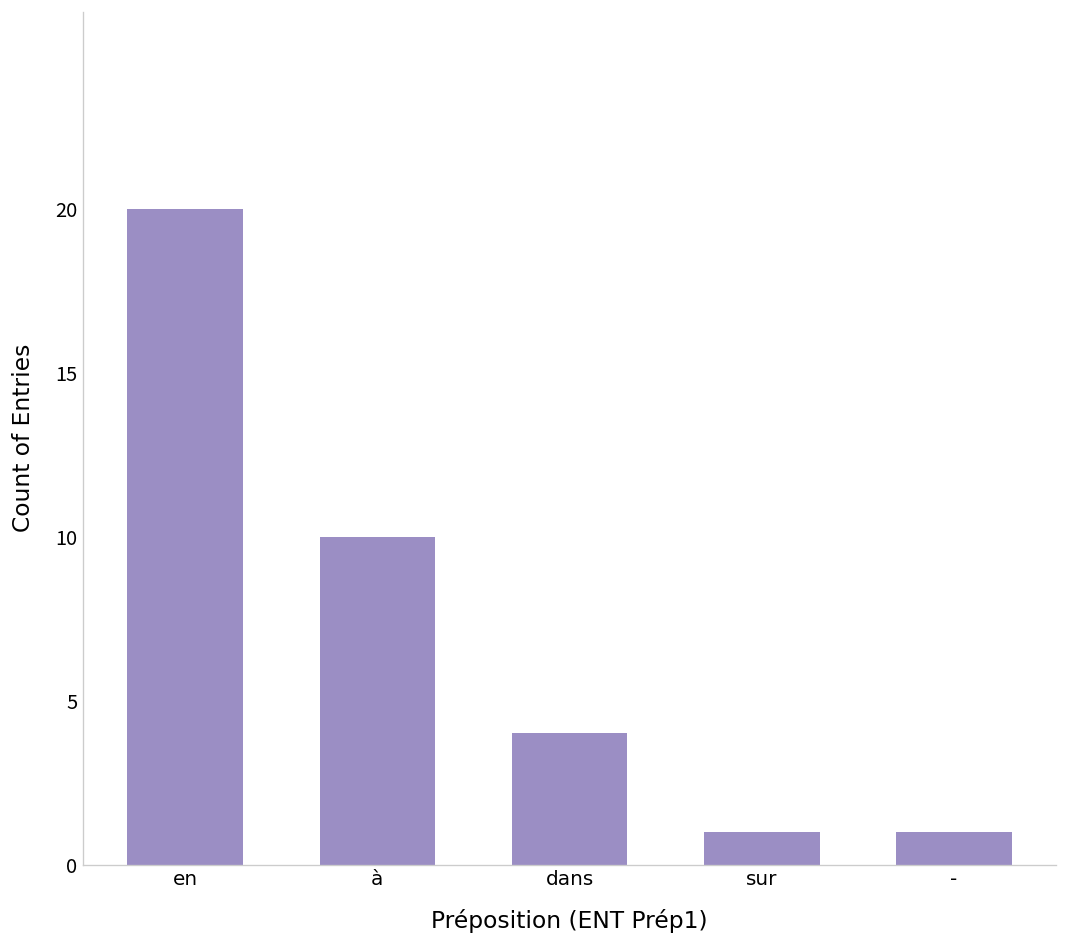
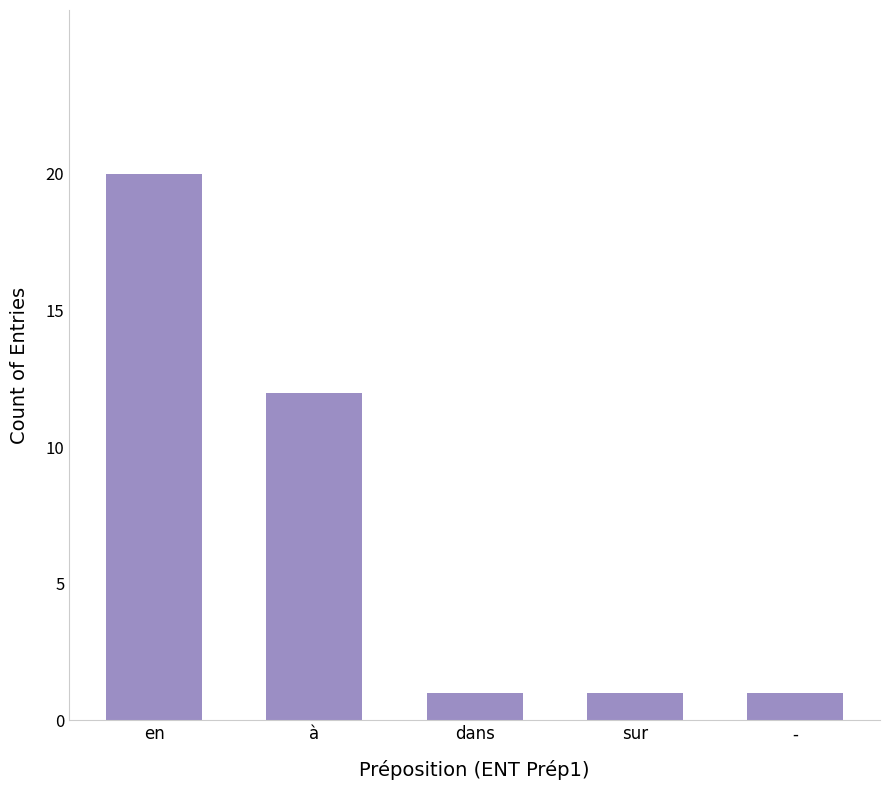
à: 10 -> 12
dans: 4 -> 1
